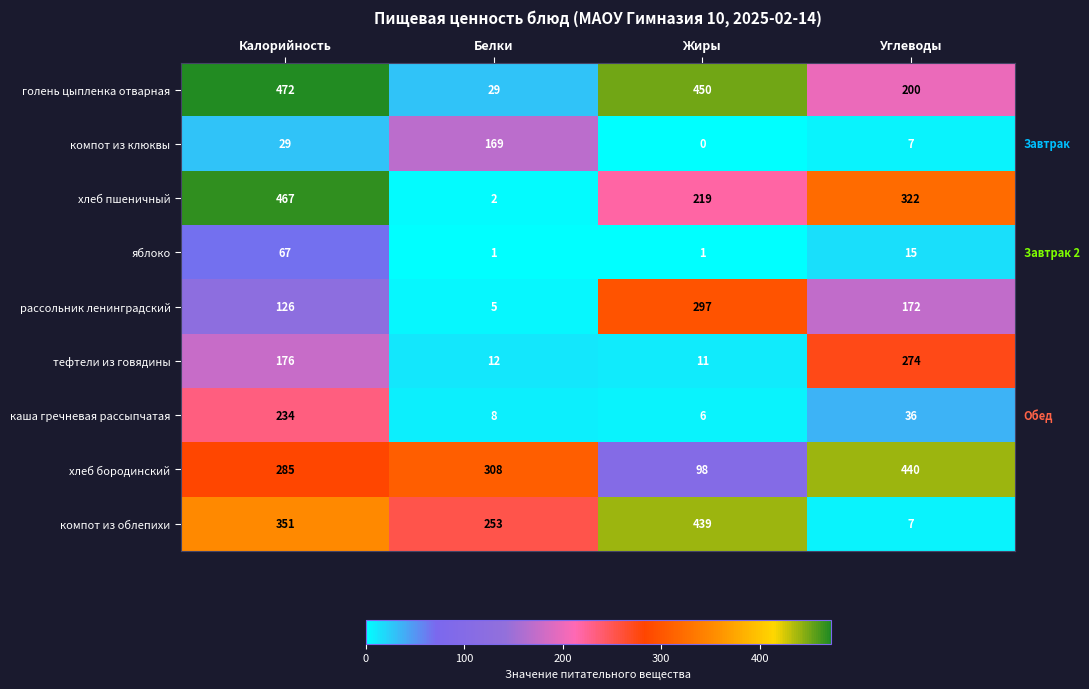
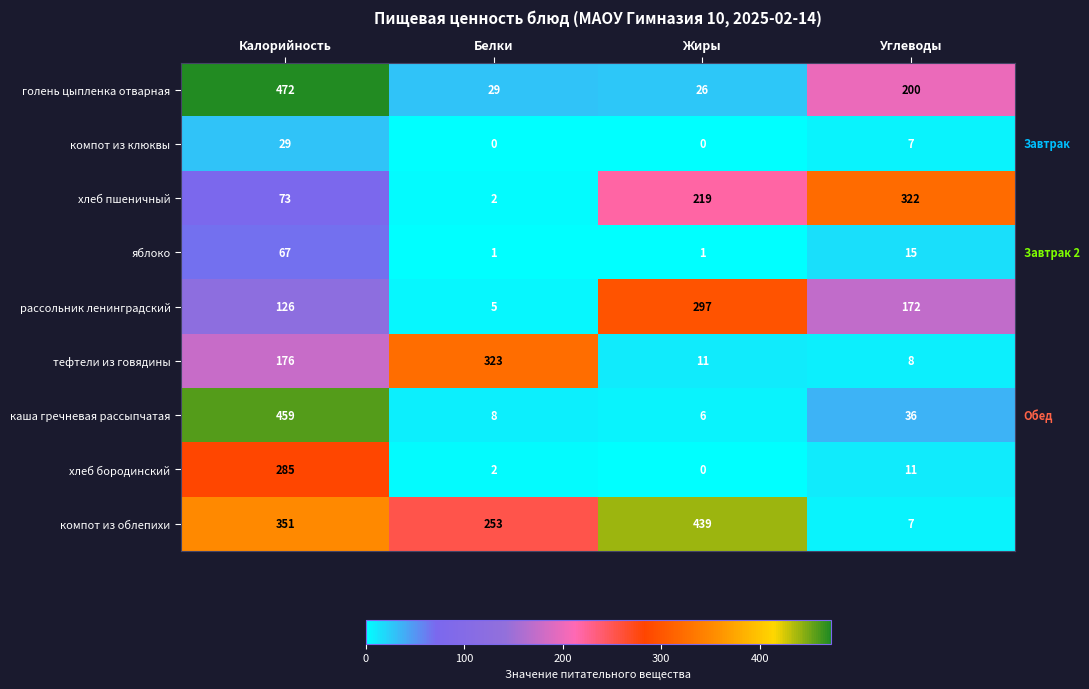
голень цыпленка отварная, Жиры: 450 -> 26
компот из клюквы, Белки: 169 -> 0
хлеб пшеничный, Калорийность: 467 -> 73
тефтели из говядины, Белки: 12 -> 323
тефтели из говядины, Углеводы: 274 -> 8
каша гречневая рассыпчатая, Калорийность: 234 -> 459
хлеб бородинский, Белки: 308 -> 2
хлеб бородинский, Жиры: 98 -> 0
хлеб бородинский, Углеводы: 440 -> 11
